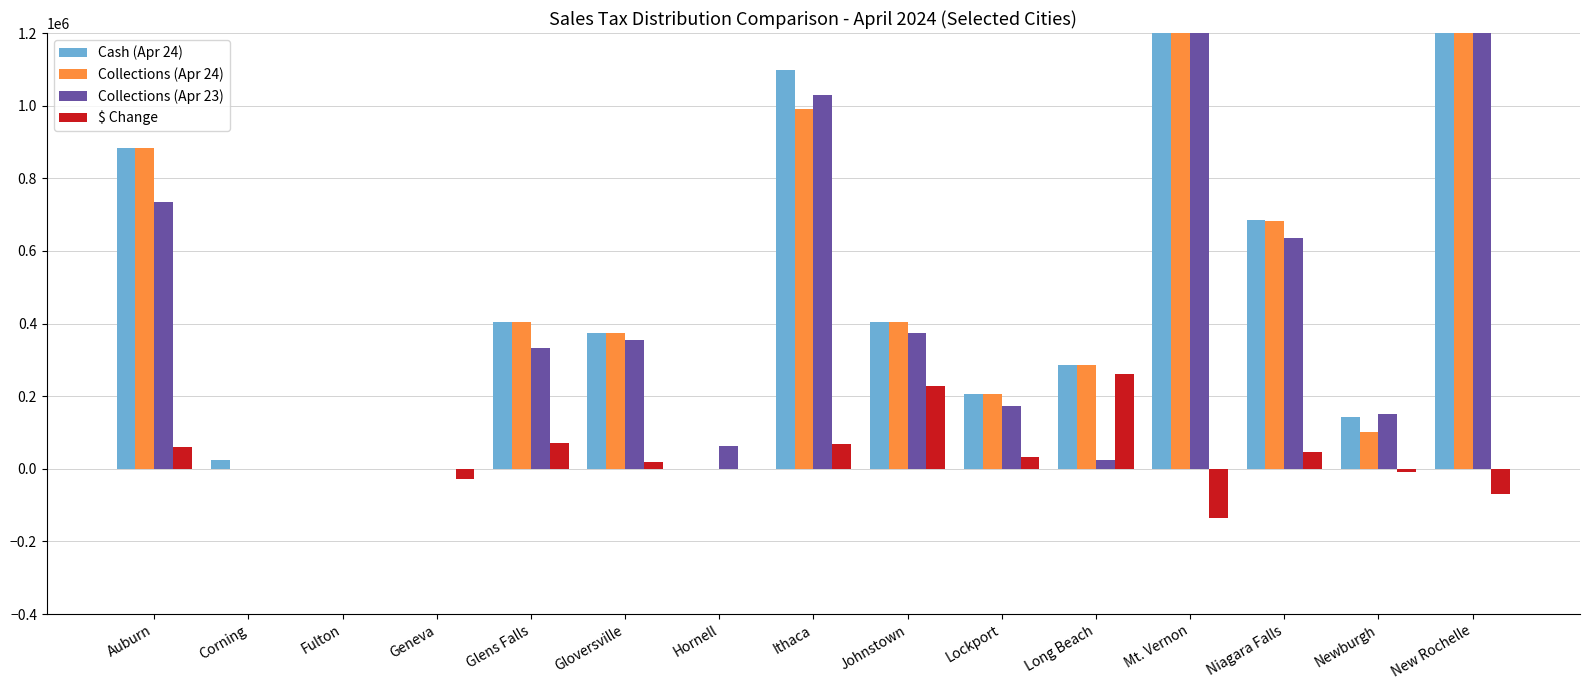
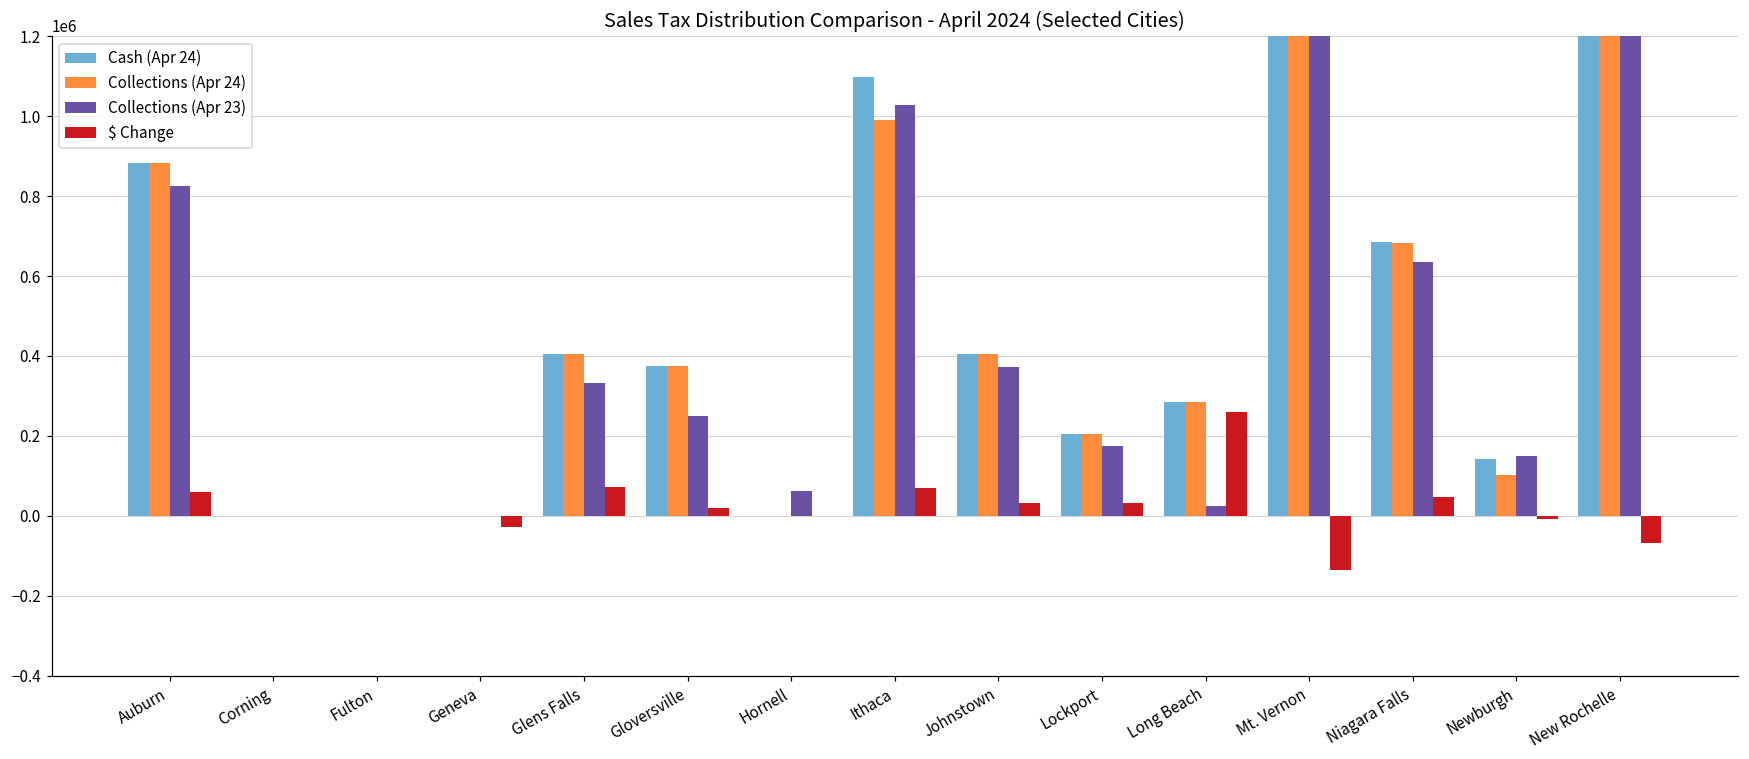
Collections (Apr 23), Auburn: 730000 -> 820000
Cash (Apr 24), Corning: 20000 -> 0
Collections (Apr 23), Gloversville: 360000 -> 250000
$ Change, Johnstown: 230000 -> 30000
